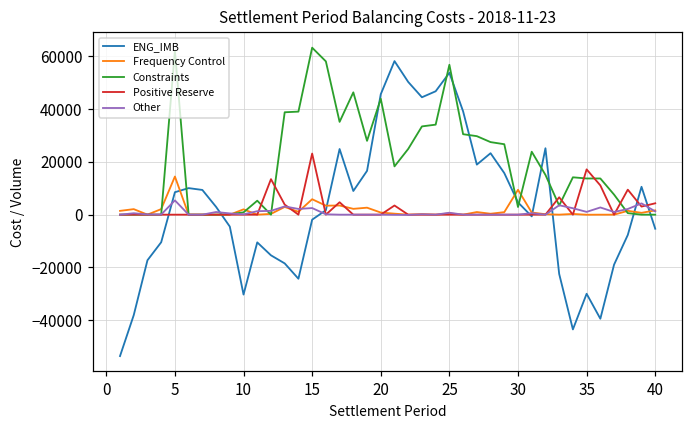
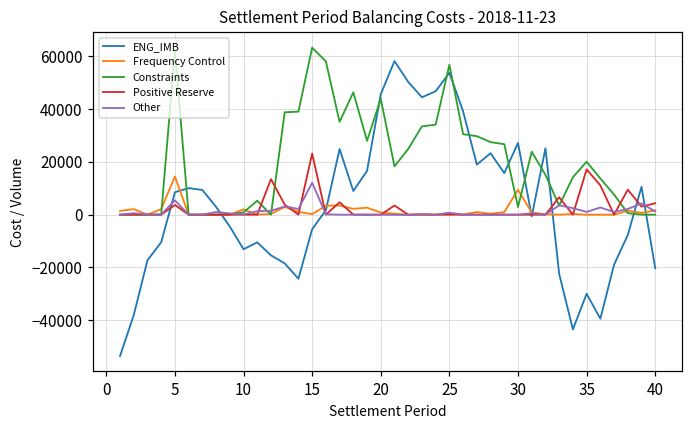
Positive Reserve, 5: 0 -> 4000
ENG_IMB, 10: -30000 -> -13000
ENG_IMB, 15: -2000 -> -5000
Frequency Control, 15: 6000 -> 0
Other, 15: 3000 -> 12000
ENG_IMB, 30: 5000 -> 27000
Constraints, 35: 14000 -> 20000
ENG_IMB, 40: -5000 -> -20000
